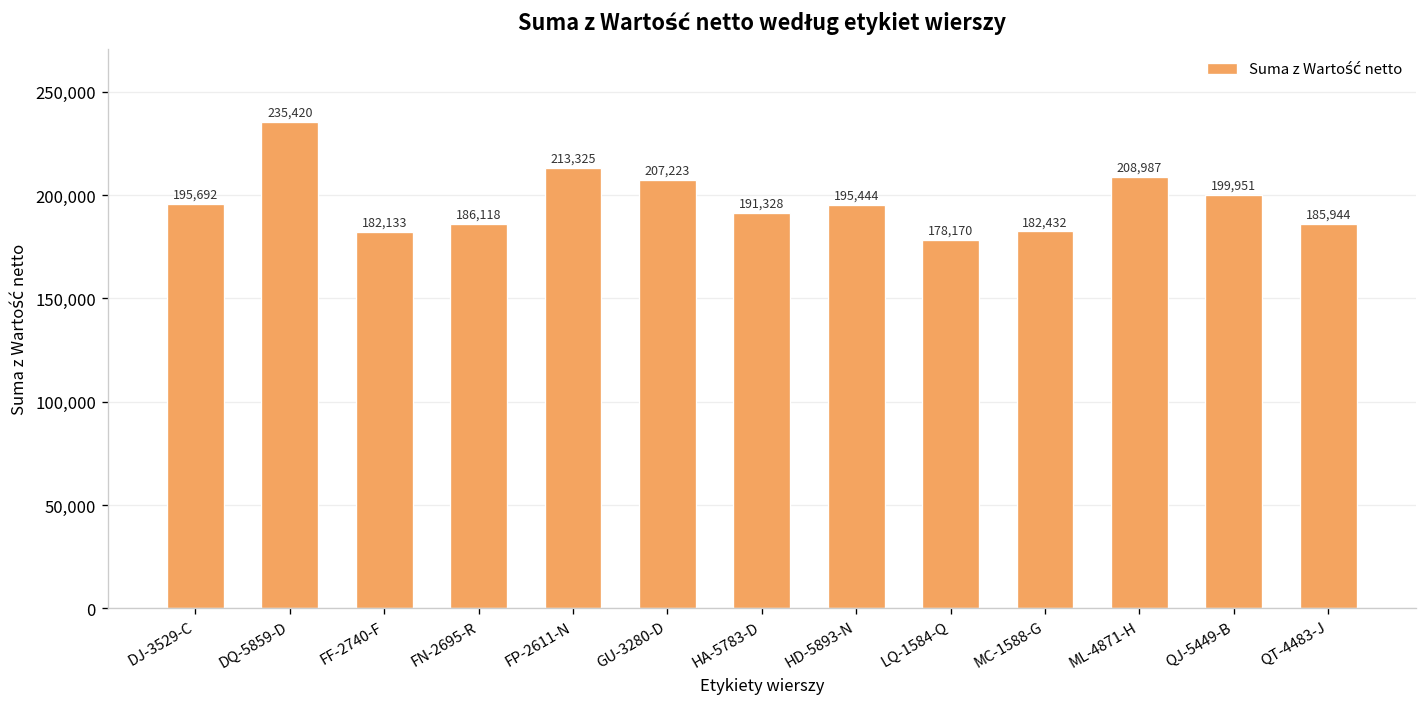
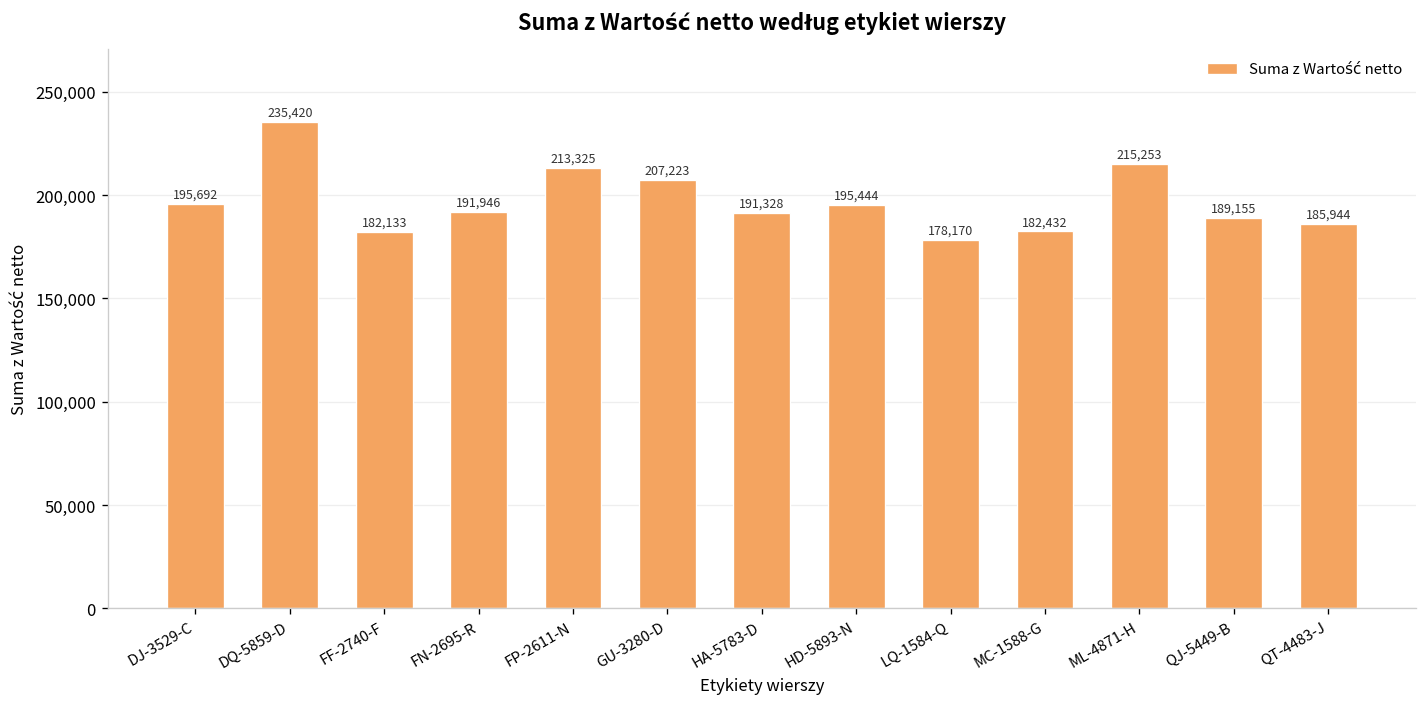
FN-2695-R: 186,118 -> 191,946
ML-4871-H: 208,987 -> 215,253
QJ-5449-B: 199,951 -> 189,155
